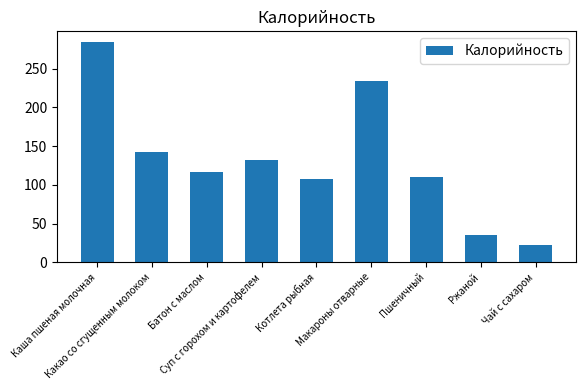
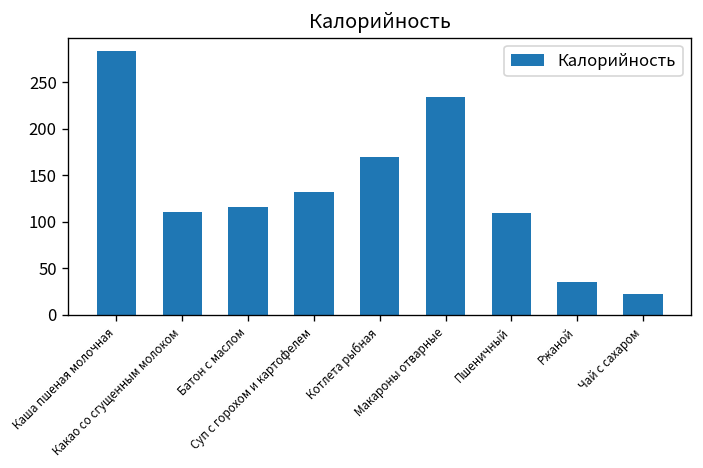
Какао со сгущенным молоком: 140 -> 110
Котлета рыбная: 110 -> 170
